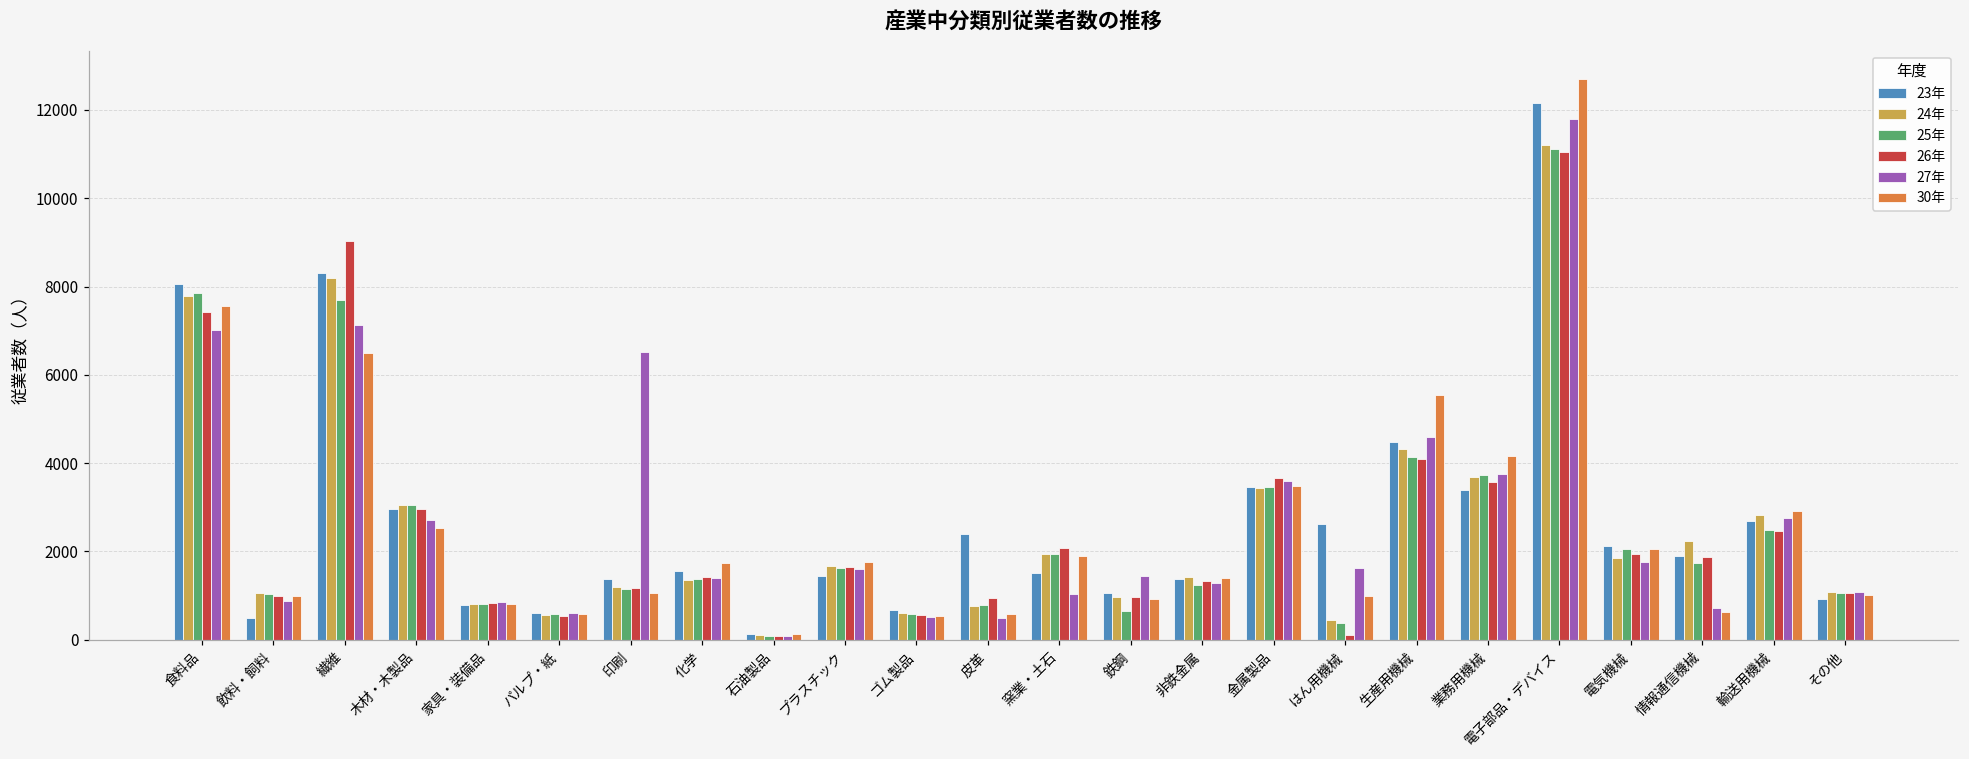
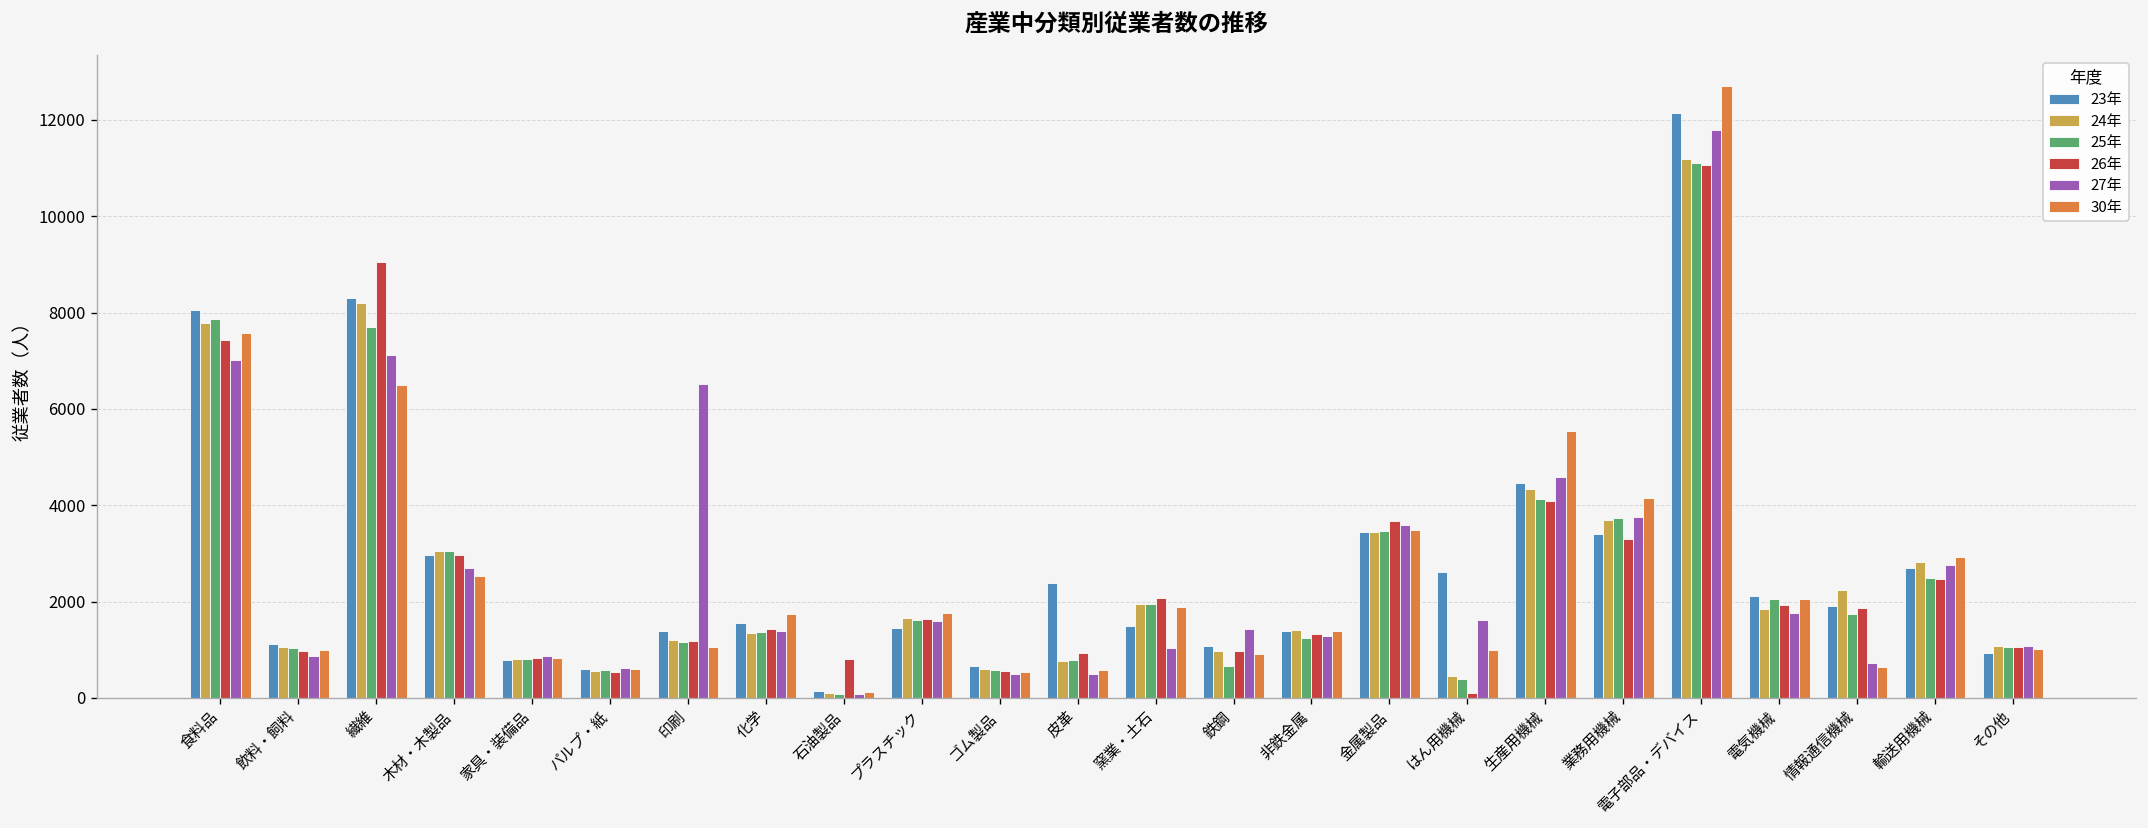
23年, 飲料・飼料: 500 -> 1100
26年, 石油製品: 100 -> 800
26年, 業務用機械: 3600 -> 3300
